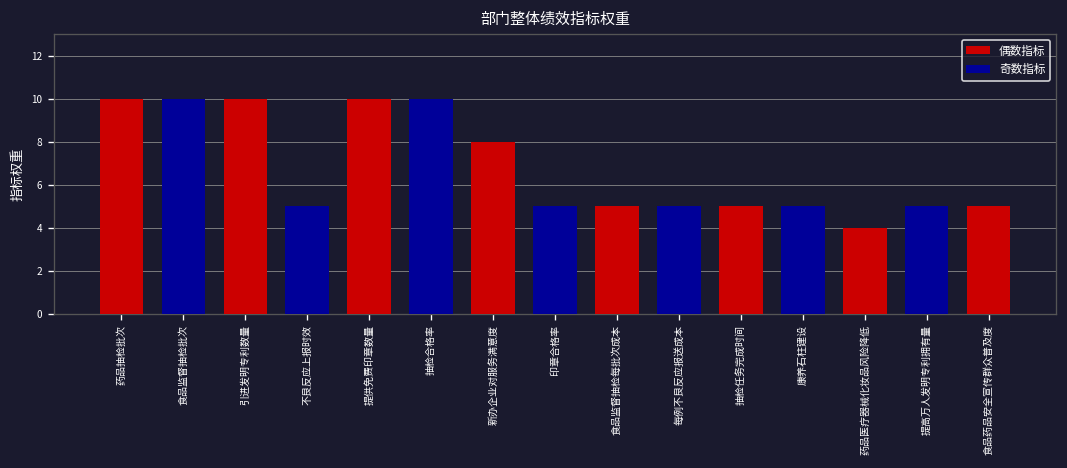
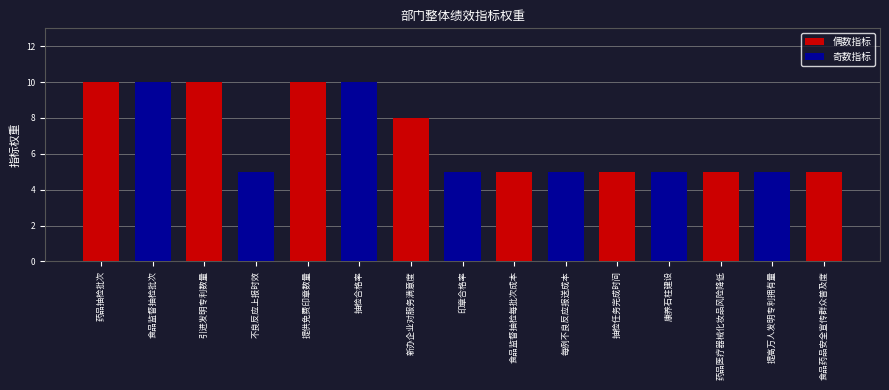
偶数指标, 药品医疗器械化妆品风险降低: 4 -> 5
